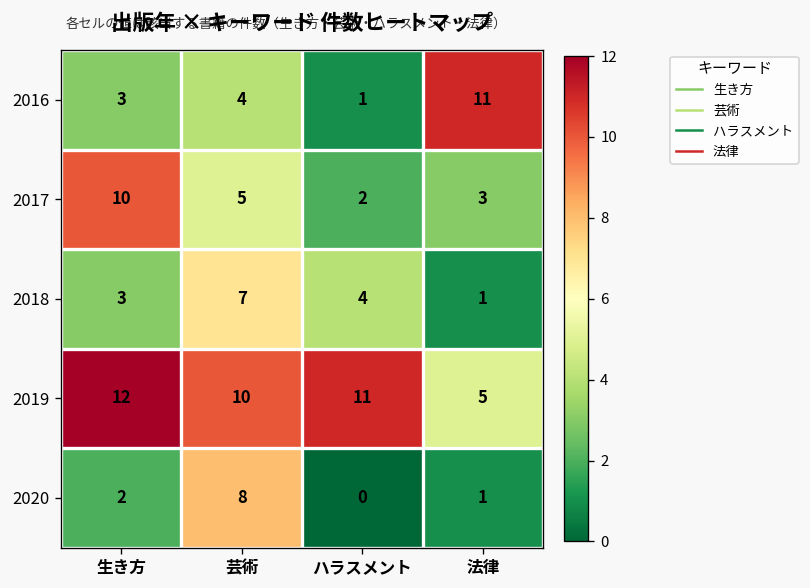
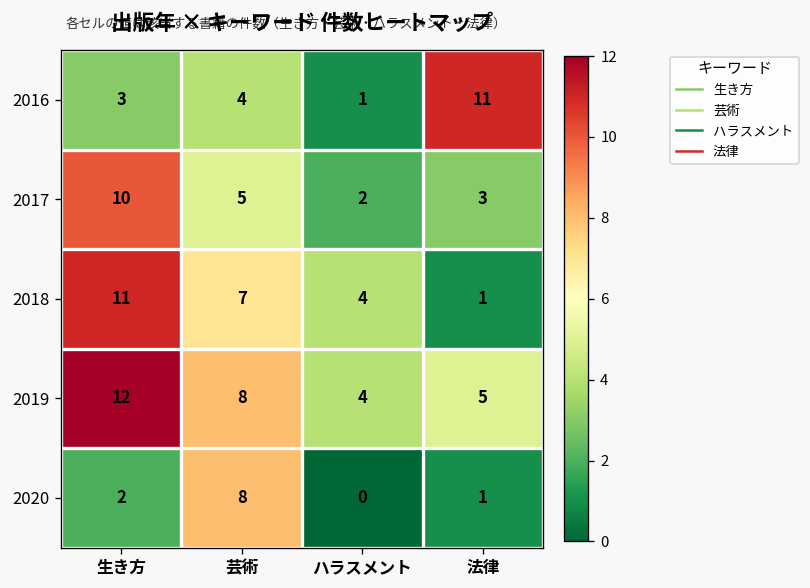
2018, 生き方: 3 -> 11
2019, 芸術: 10 -> 8
2019, ハラスメント: 11 -> 4
